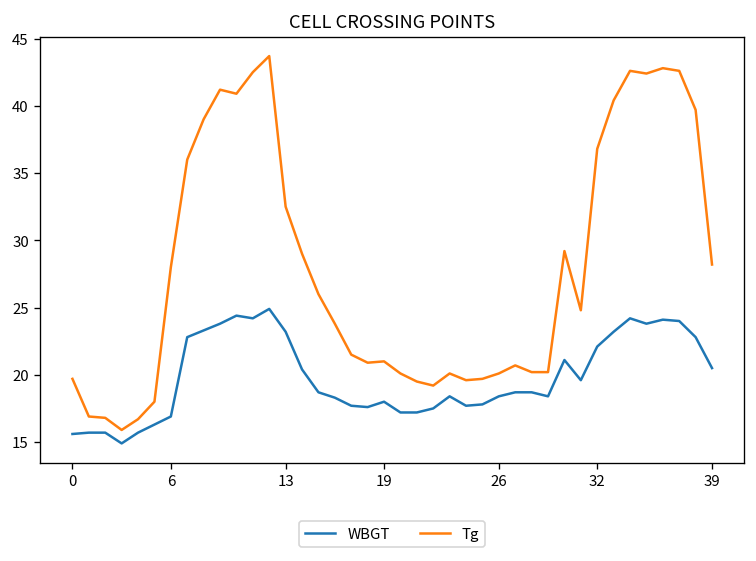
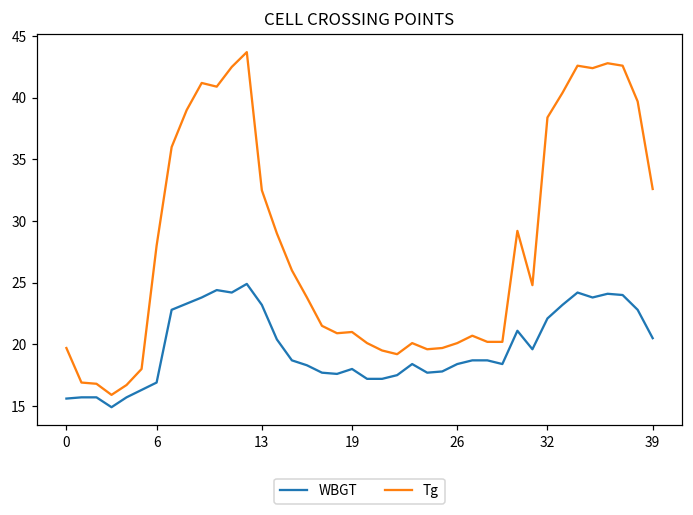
Tg, 32: 36.8 -> 38.4
Tg, 39: 28.2 -> 32.6
